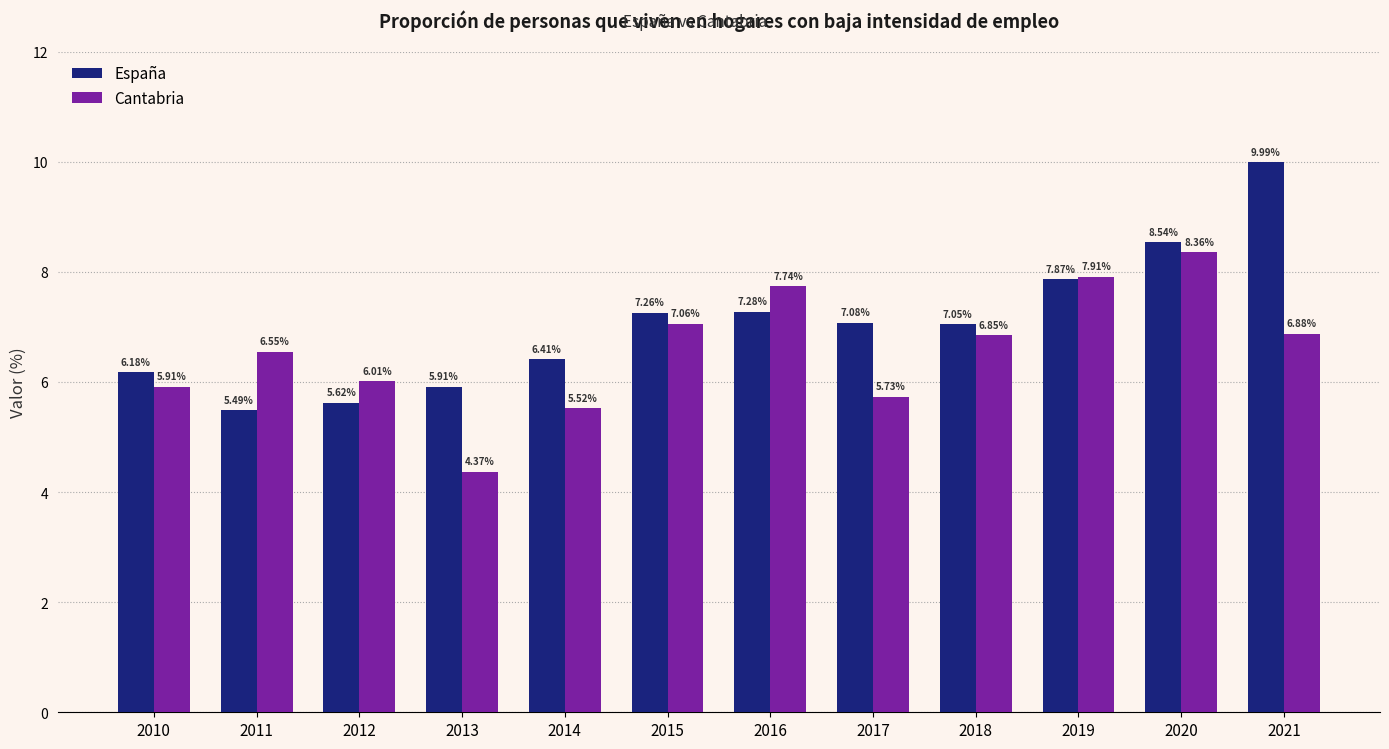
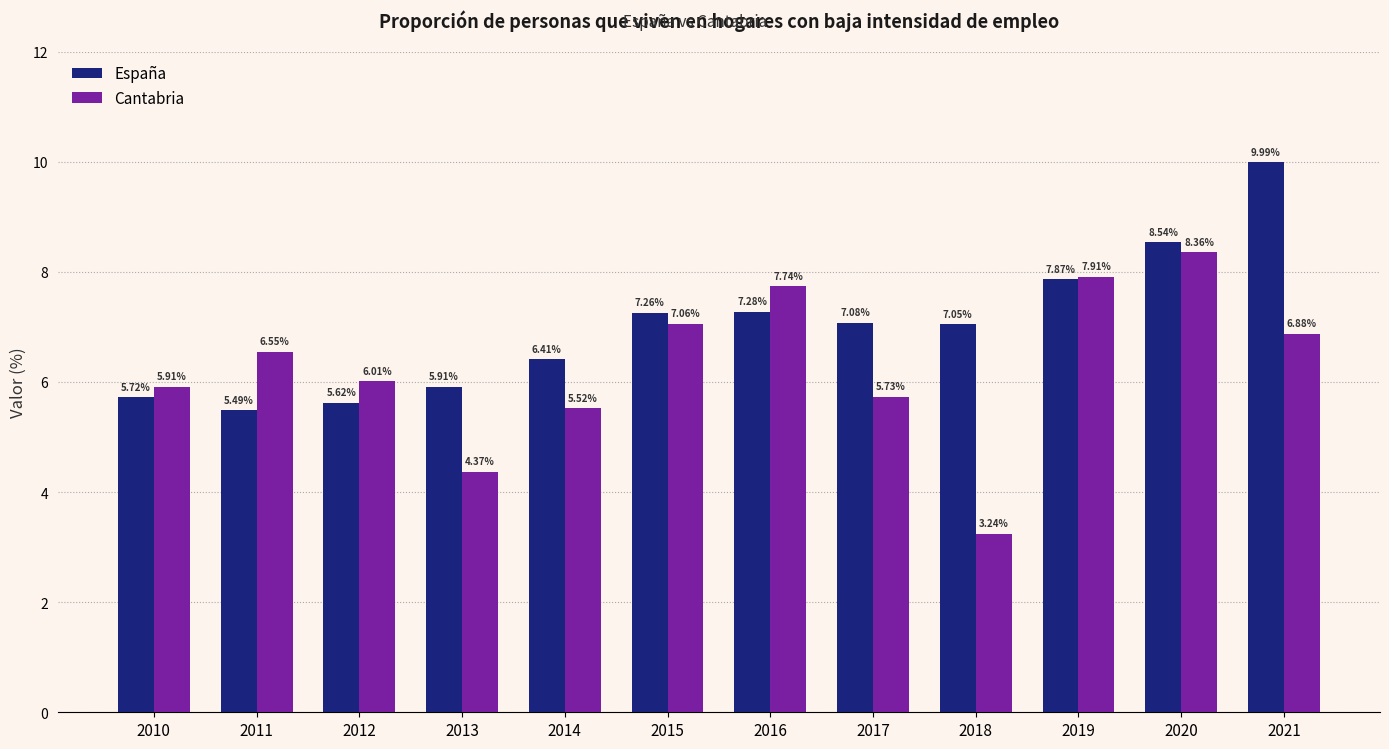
España, 2010: 6.18% -> 5.72%
Cantabria, 2018: 6.85% -> 3.24%
